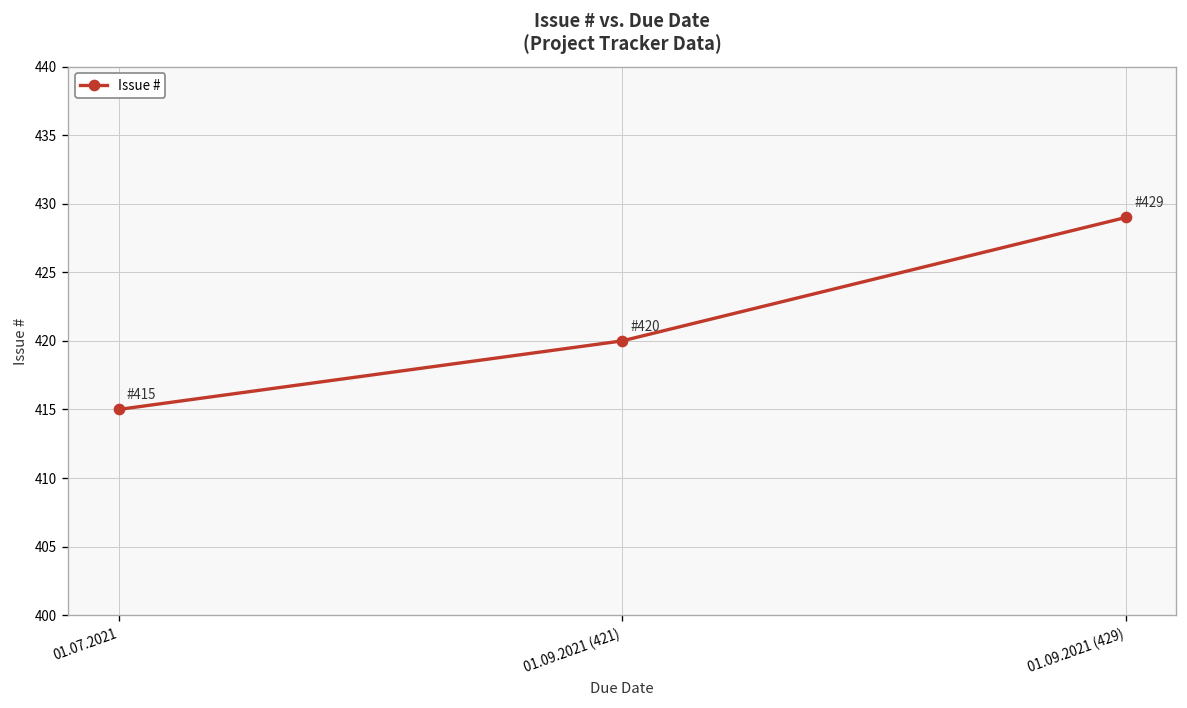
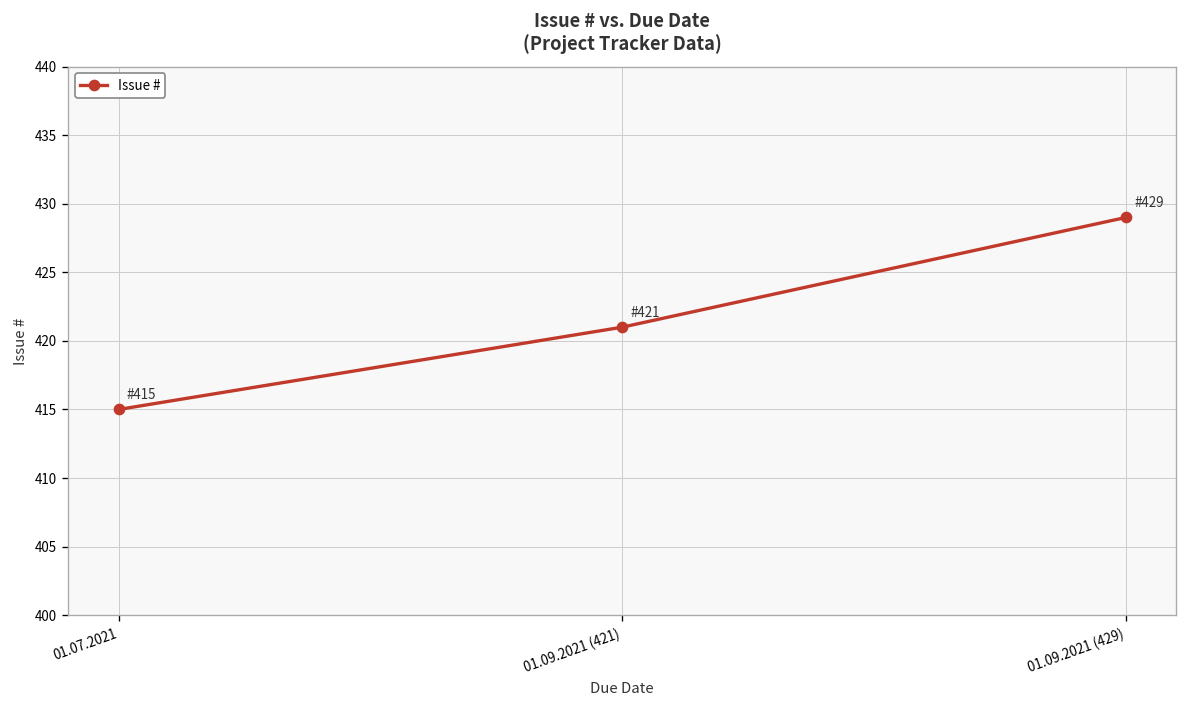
01.09.2021 (421): 420 -> 421
